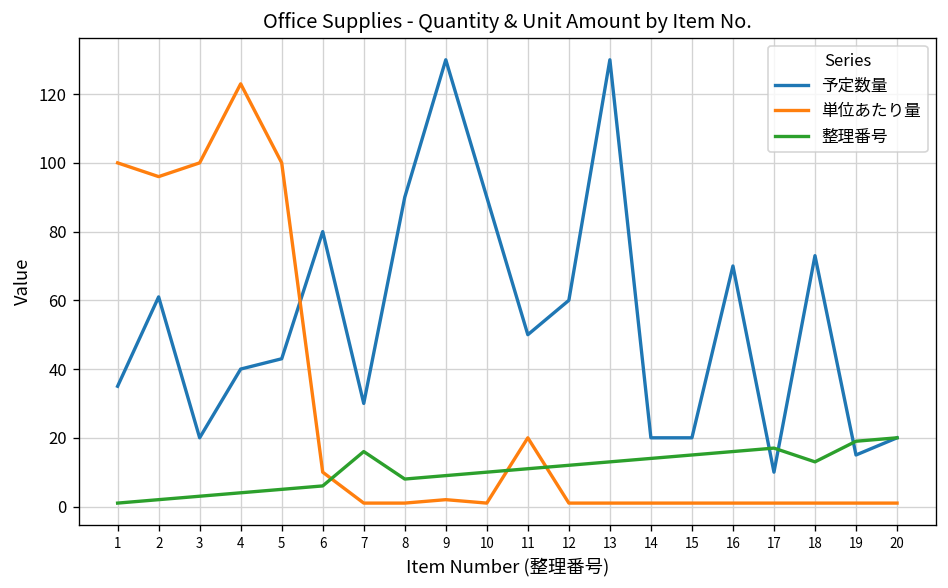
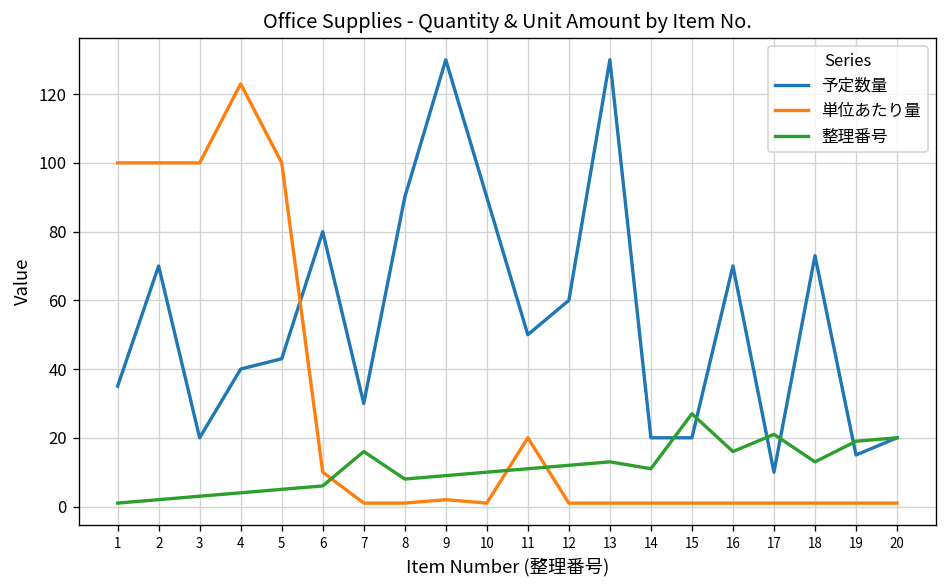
予定数量, 2: 61 -> 70
単位あたり量, 2: 96 -> 100
整理番号, 14: 14 -> 11
整理番号, 15: 15 -> 27
整理番号, 17: 17 -> 21
